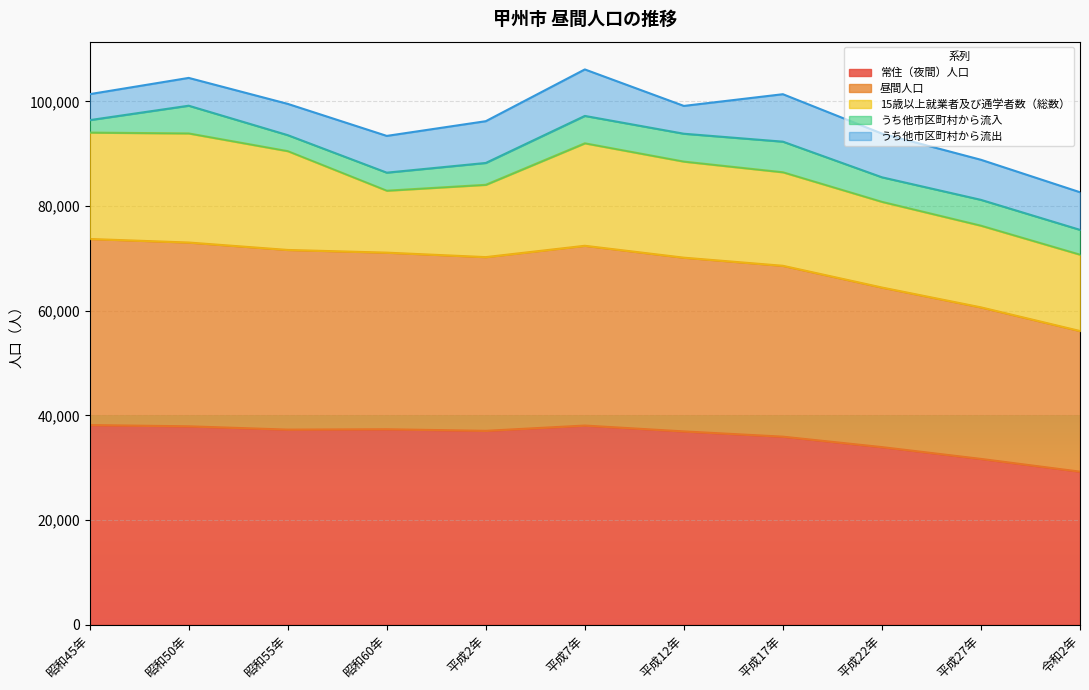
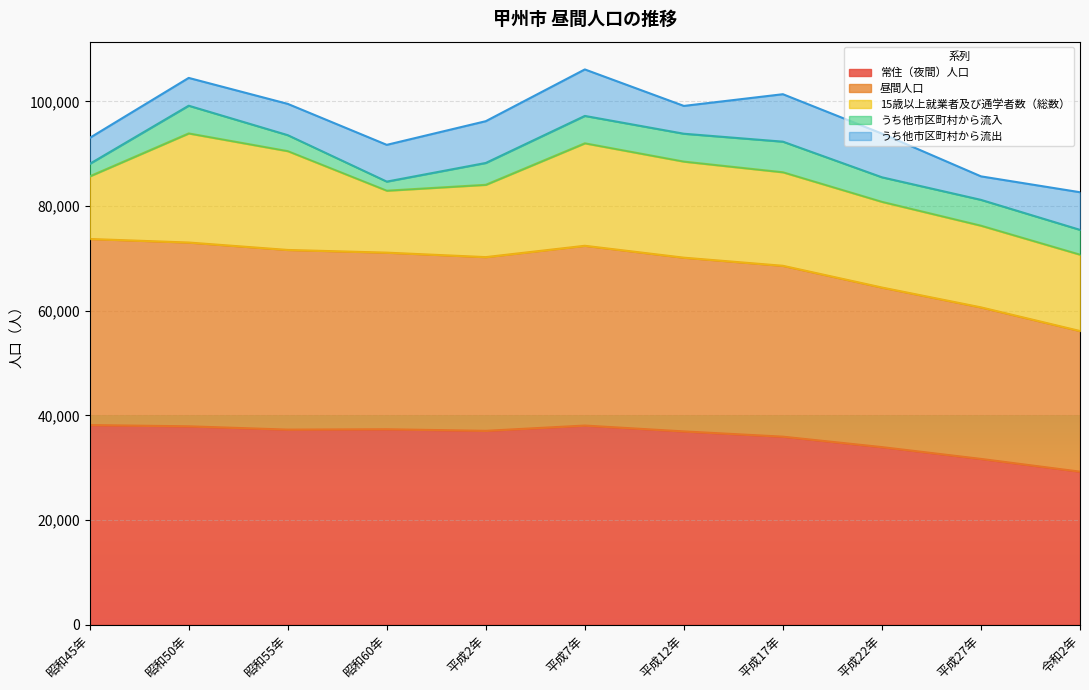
15歳以上就業者及び通学者数（総数）, 昭和45年: 20,000 -> 12,000
うち他市区町村から流入, 昭和60年: 3,000 -> 2,000
うち他市区町村から流出, 平成27年: 8,000 -> 4,000
